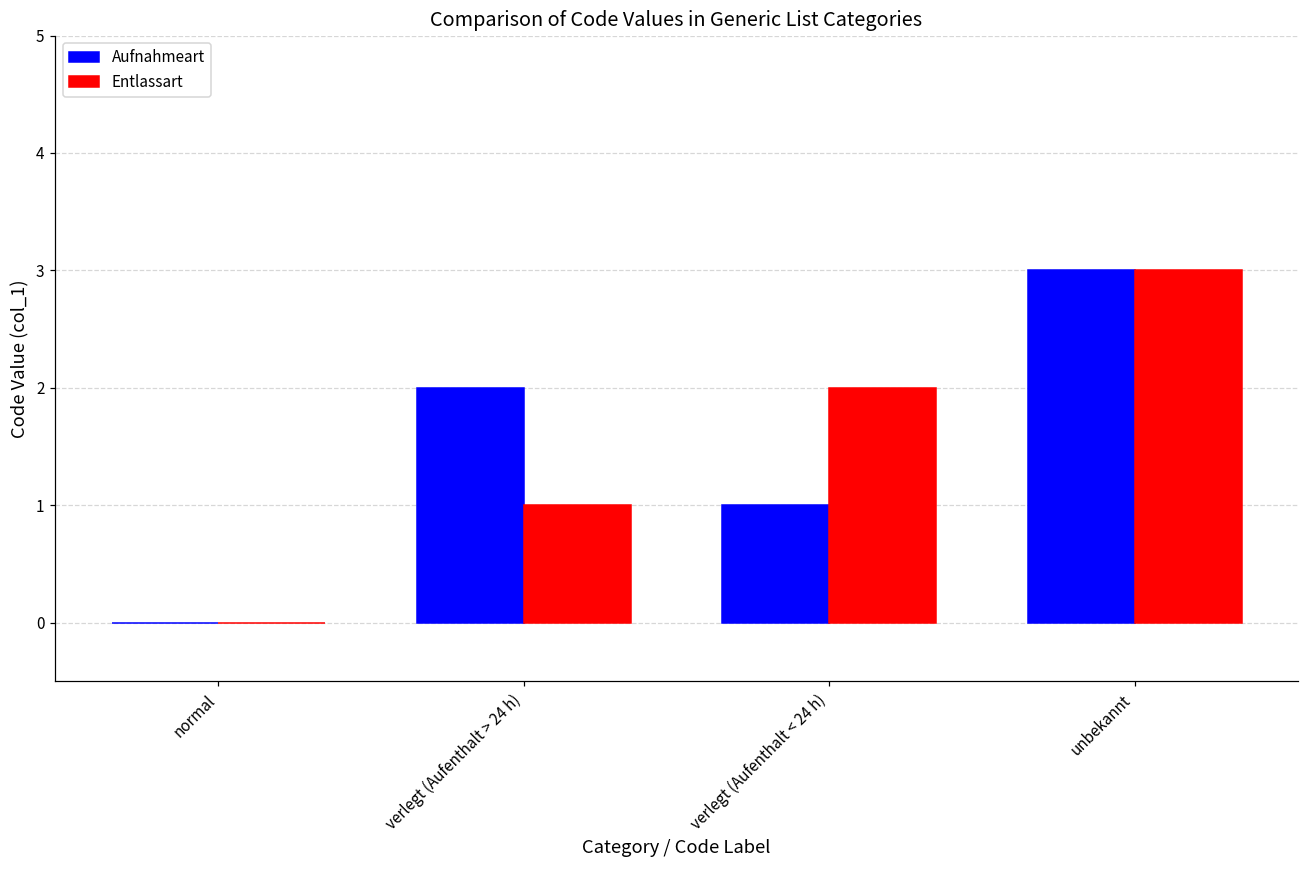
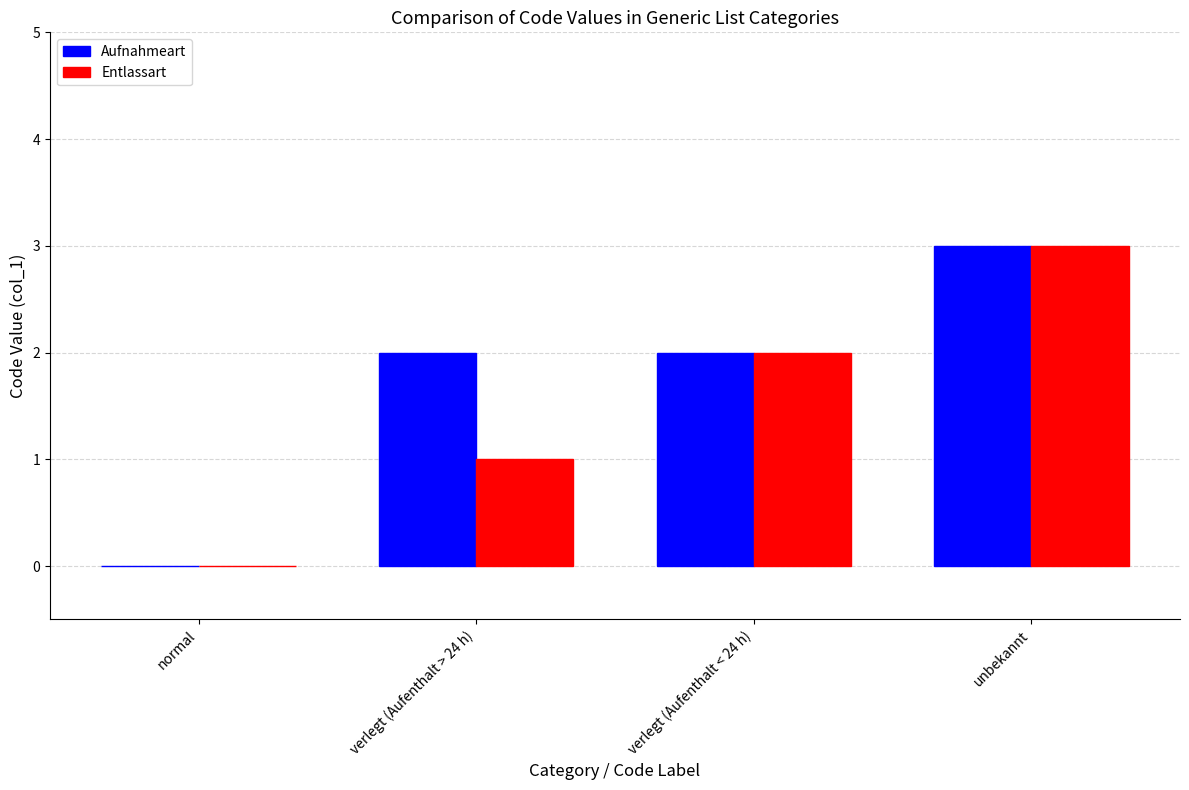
Aufnahmeart, verlegt (Aufenthalt < 24 h): 1 -> 2
